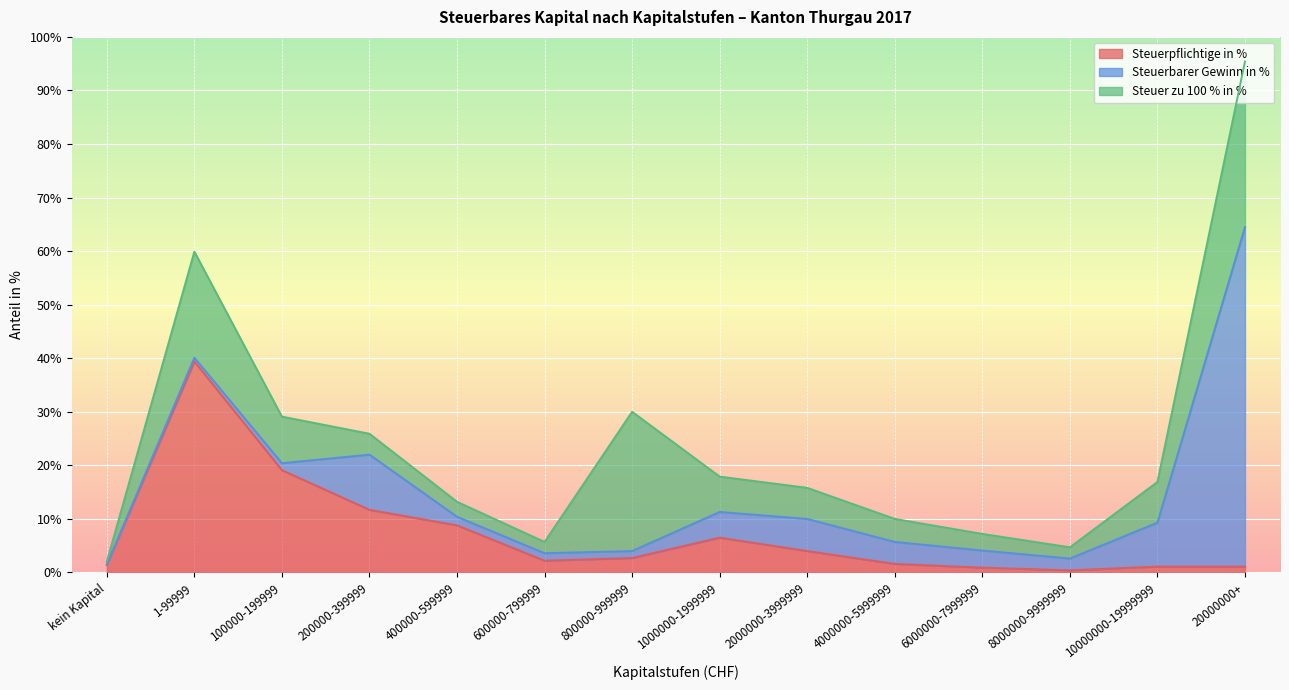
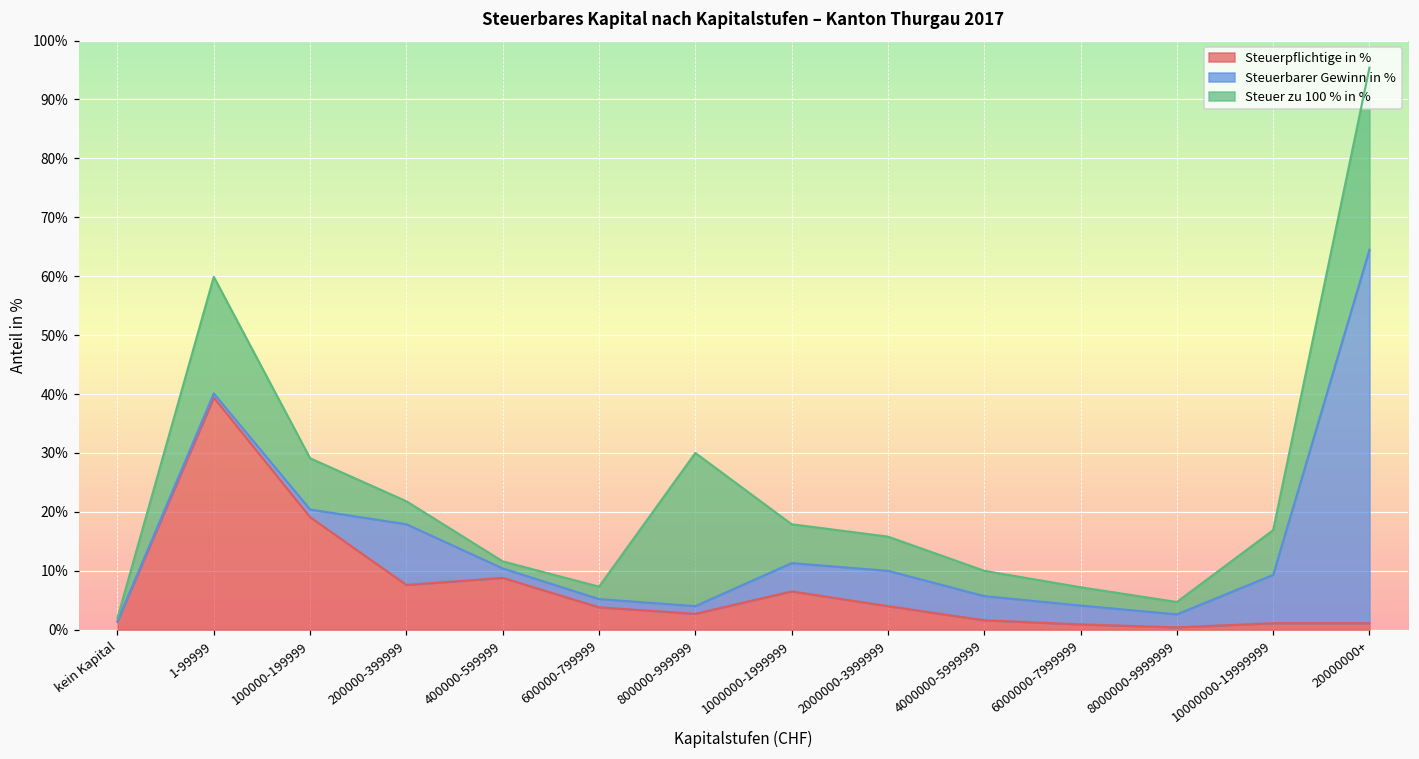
Steuerpflichtige in %, 200000-399999: 12% -> 8%
Steuer zu 100 % in %, 400000-599999: 3% -> 1%
Steuerpflichtige in %, 600000-799999: 2% -> 4%
